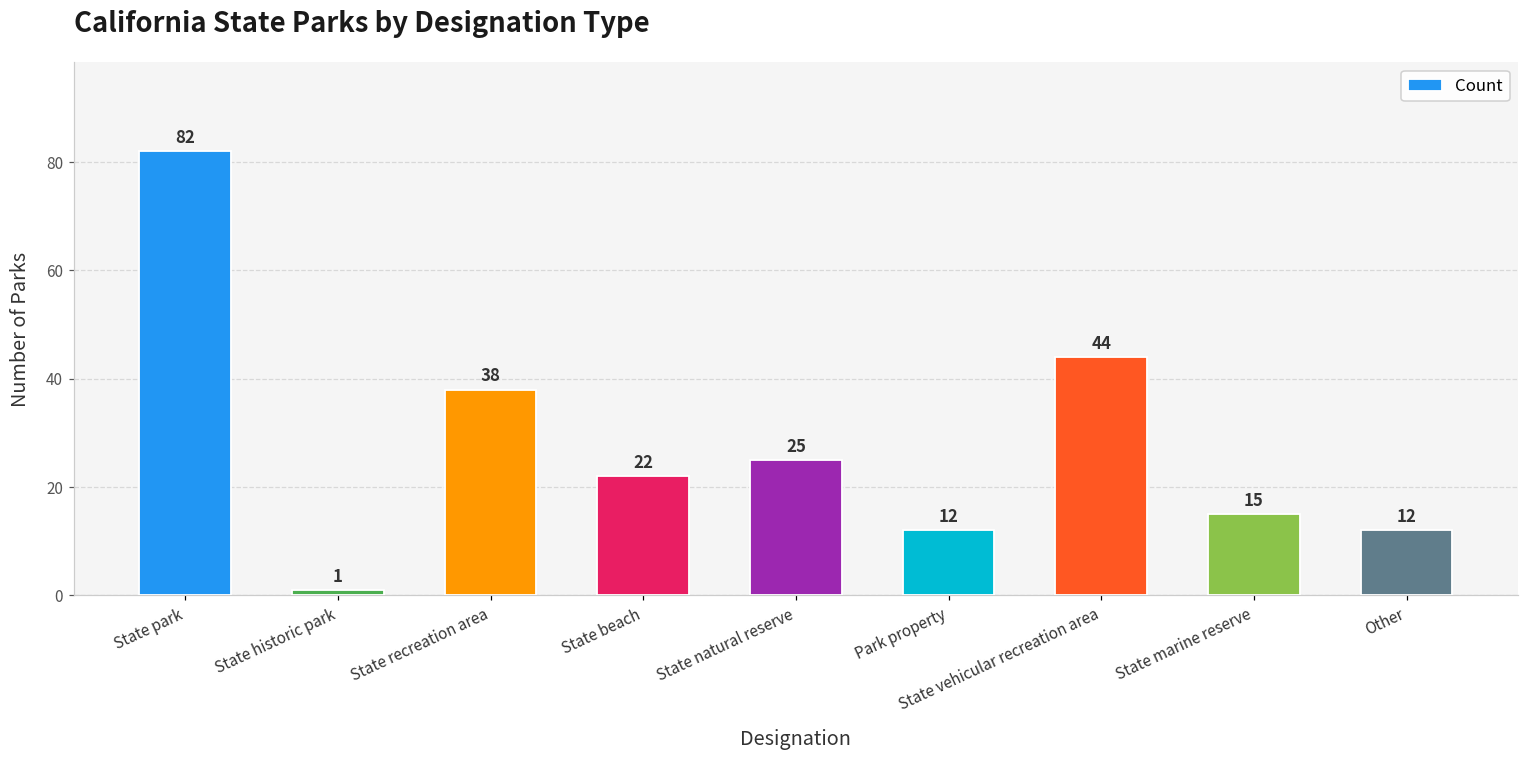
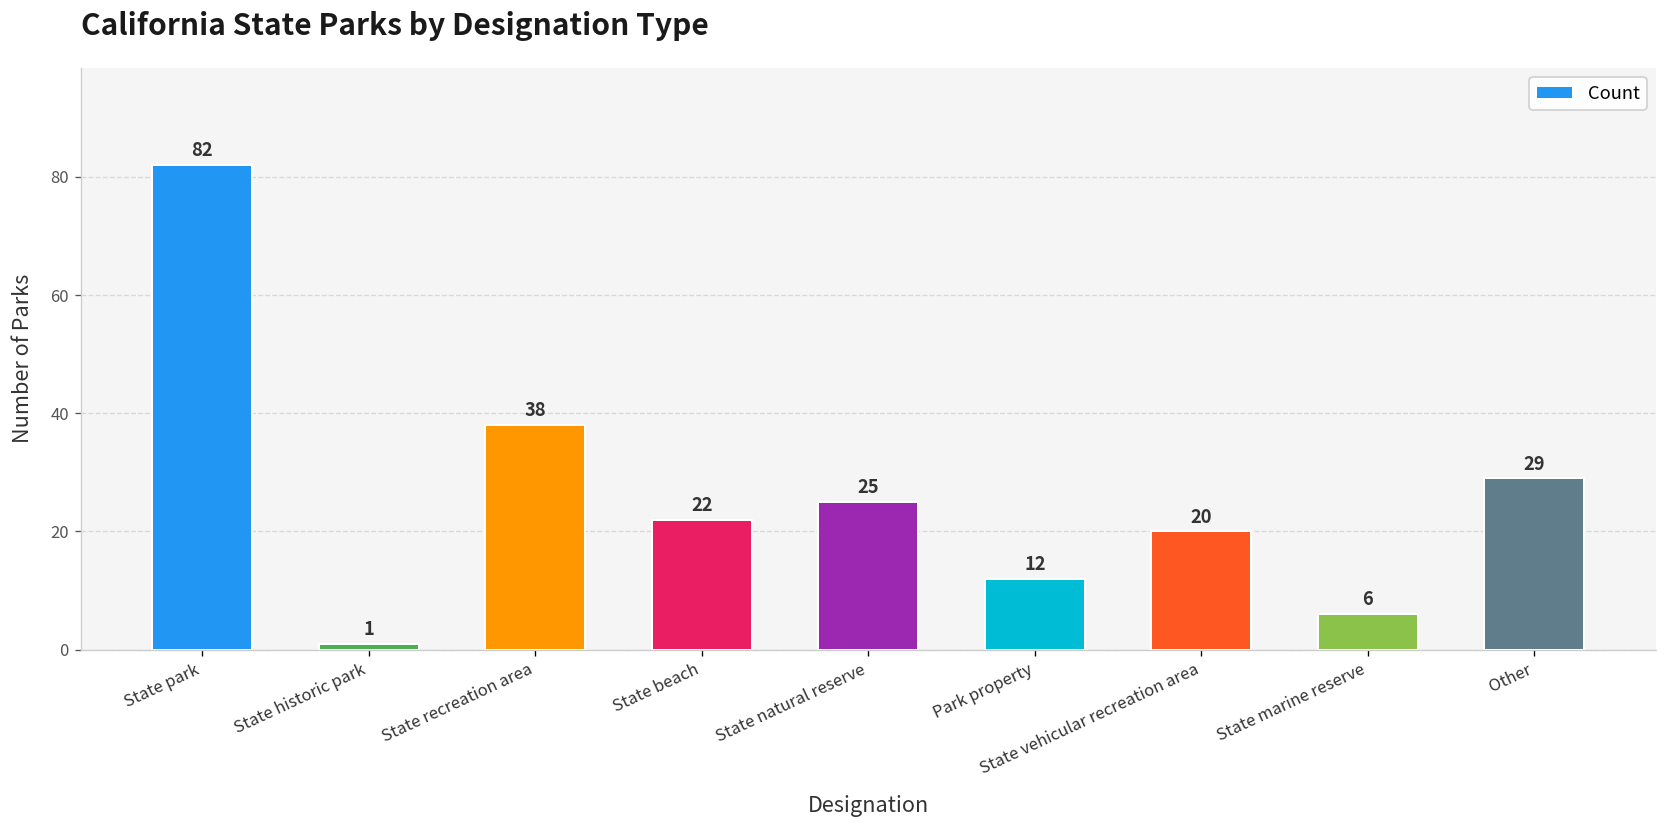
State vehicular recreation area: 44 -> 20
State marine reserve: 15 -> 6
Other: 12 -> 29
